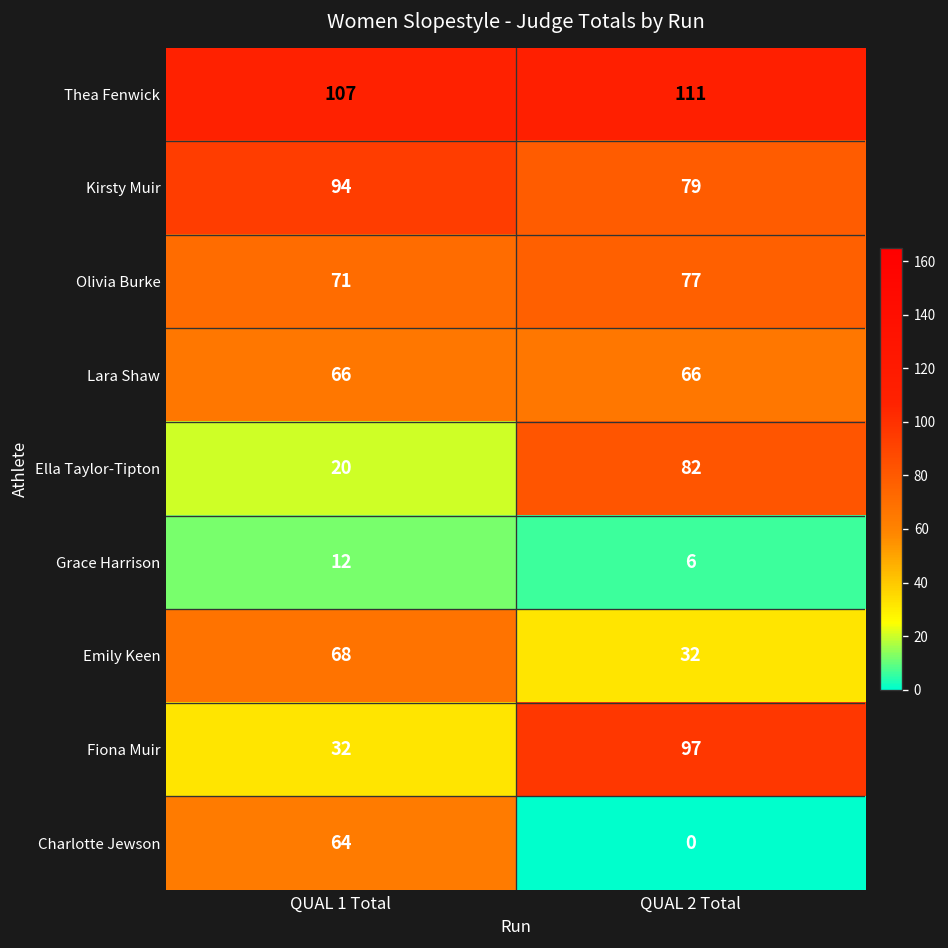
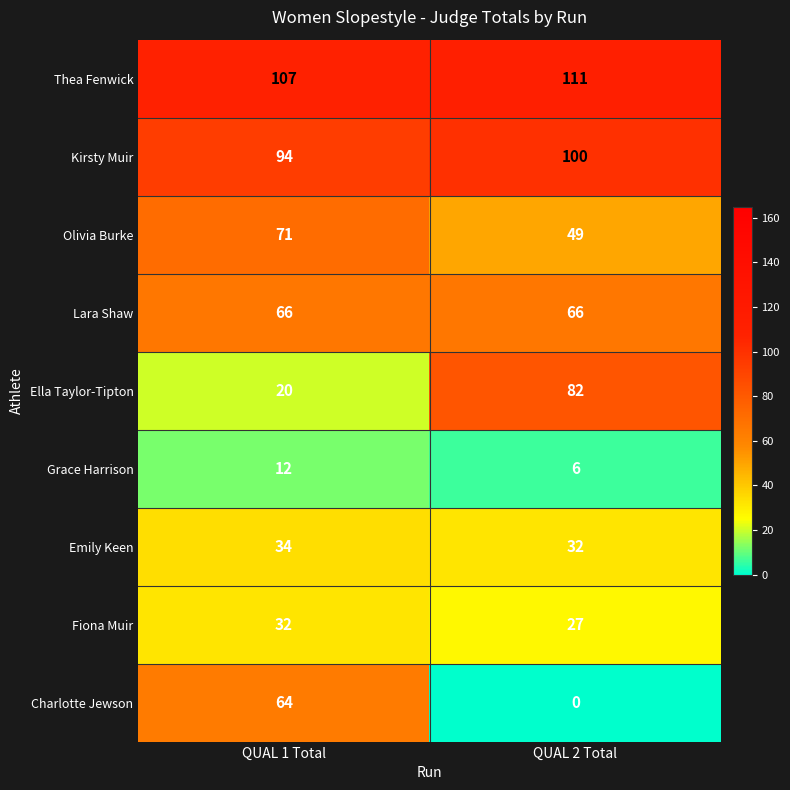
Kirsty Muir, QUAL 2 Total: 79 -> 100
Olivia Burke, QUAL 2 Total: 77 -> 49
Emily Keen, QUAL 1 Total: 68 -> 34
Fiona Muir, QUAL 2 Total: 97 -> 27
